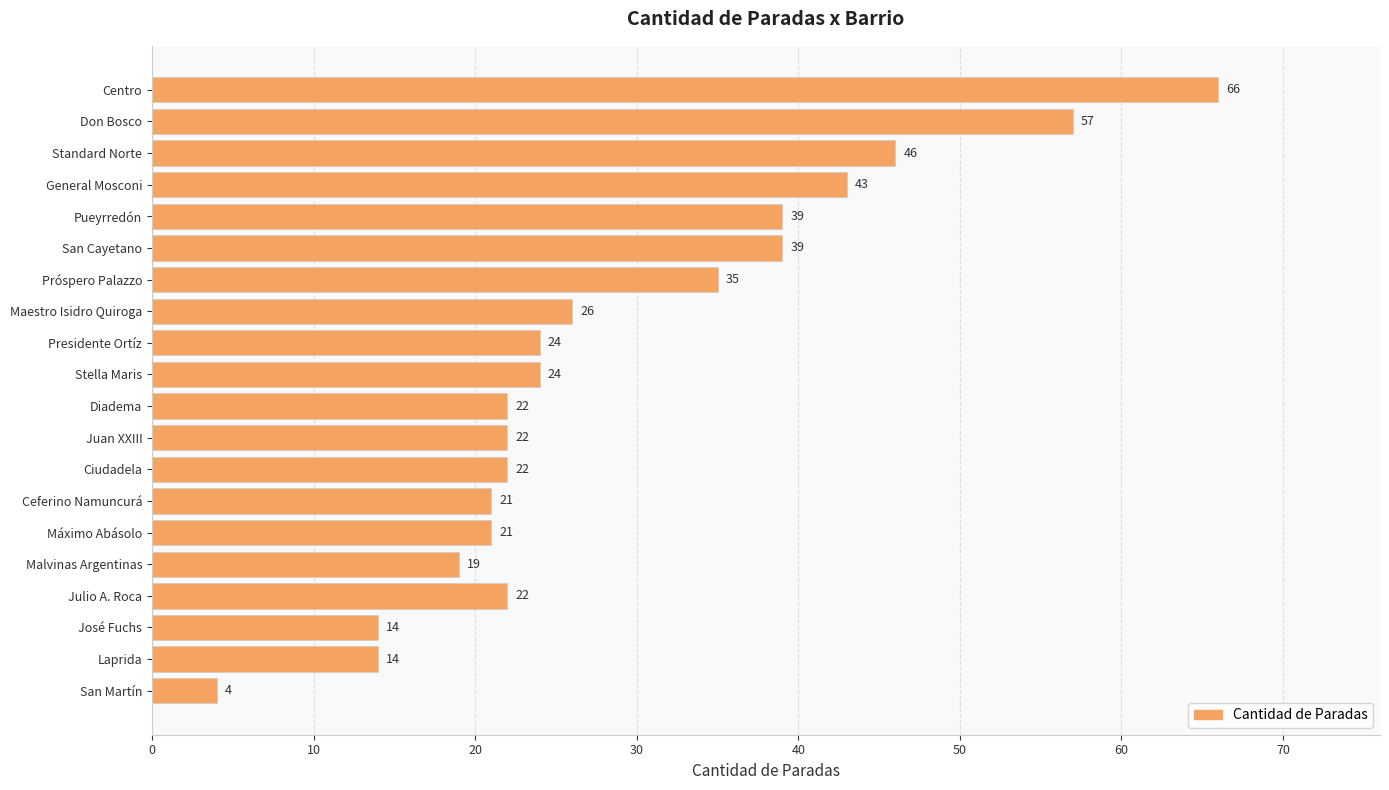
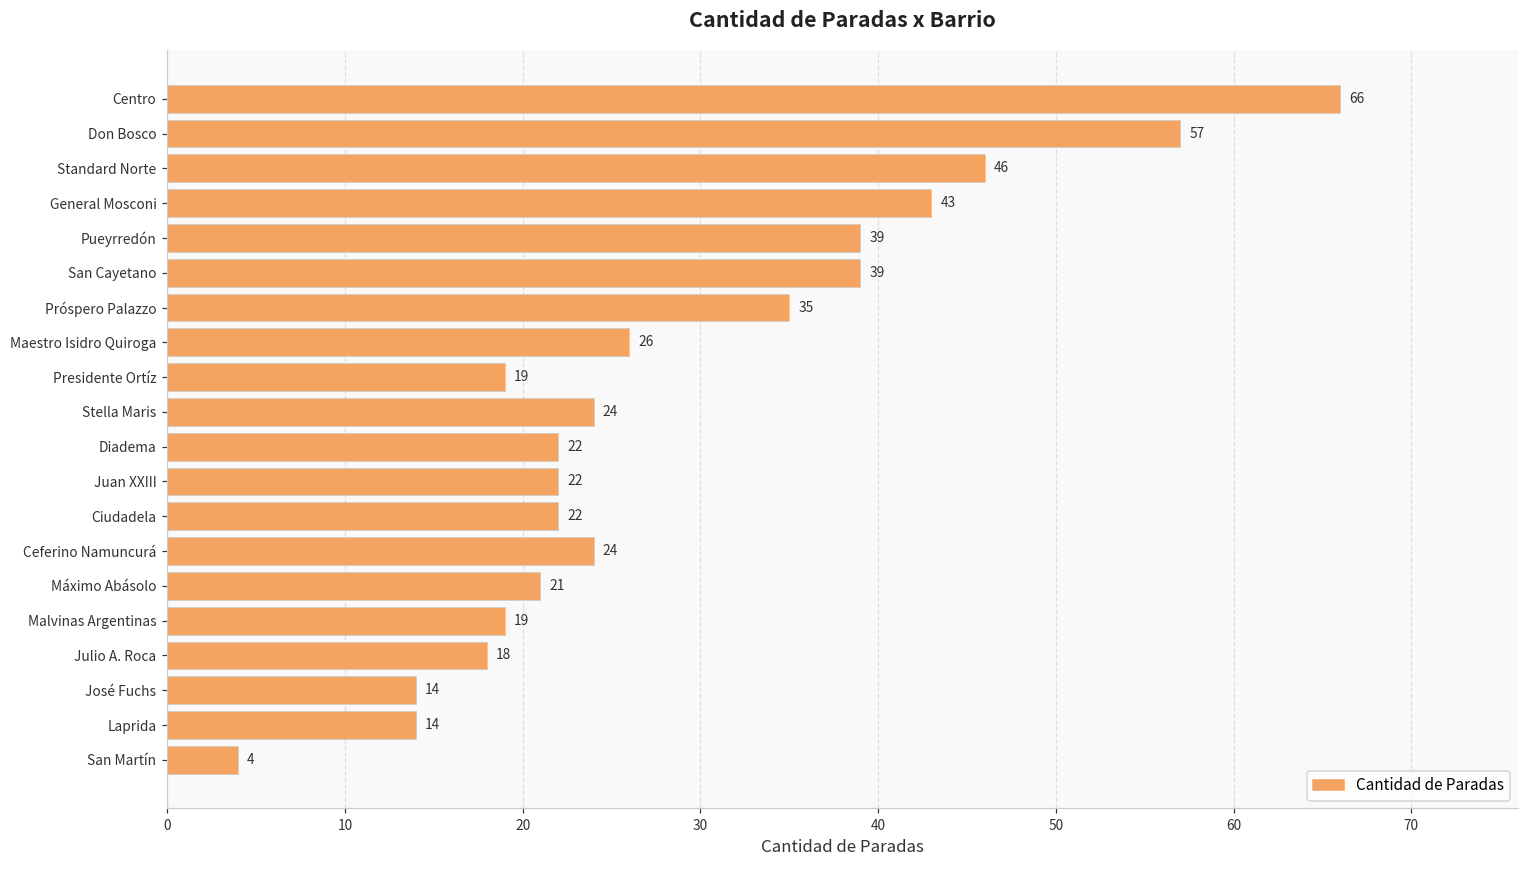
Presidente Ortíz: 24 -> 19
Ceferino Namuncurá: 21 -> 24
Julio A. Roca: 22 -> 18
